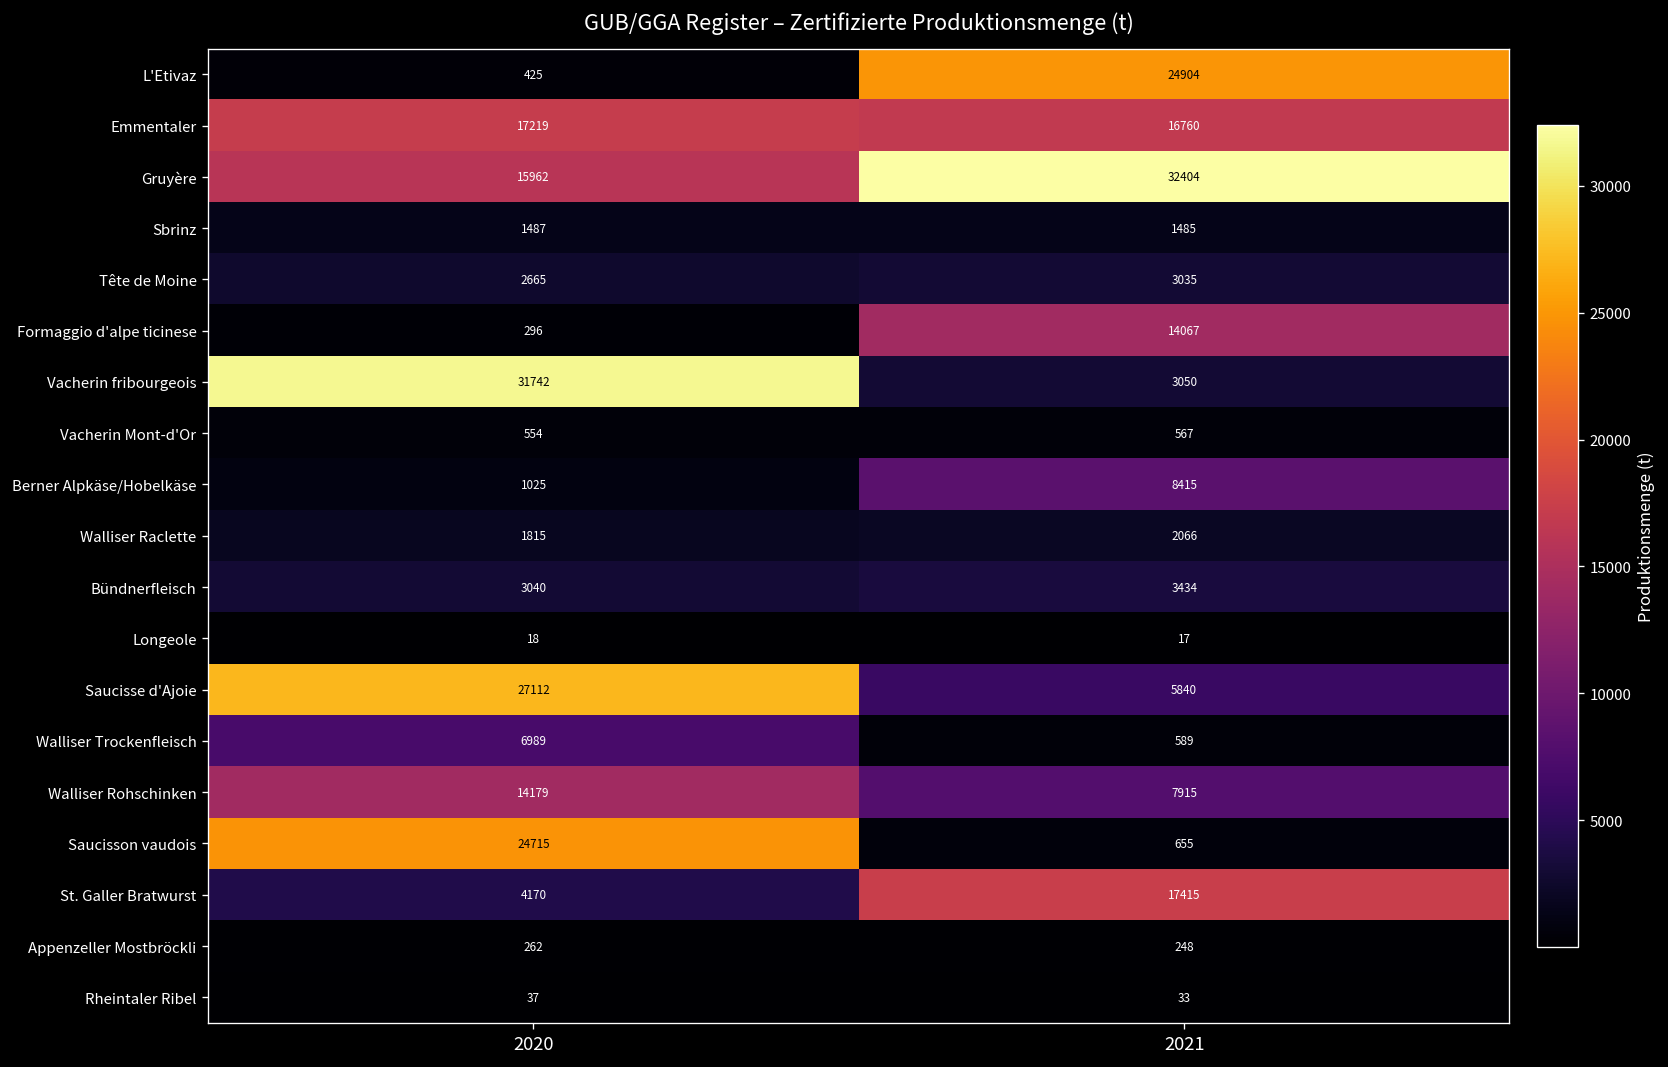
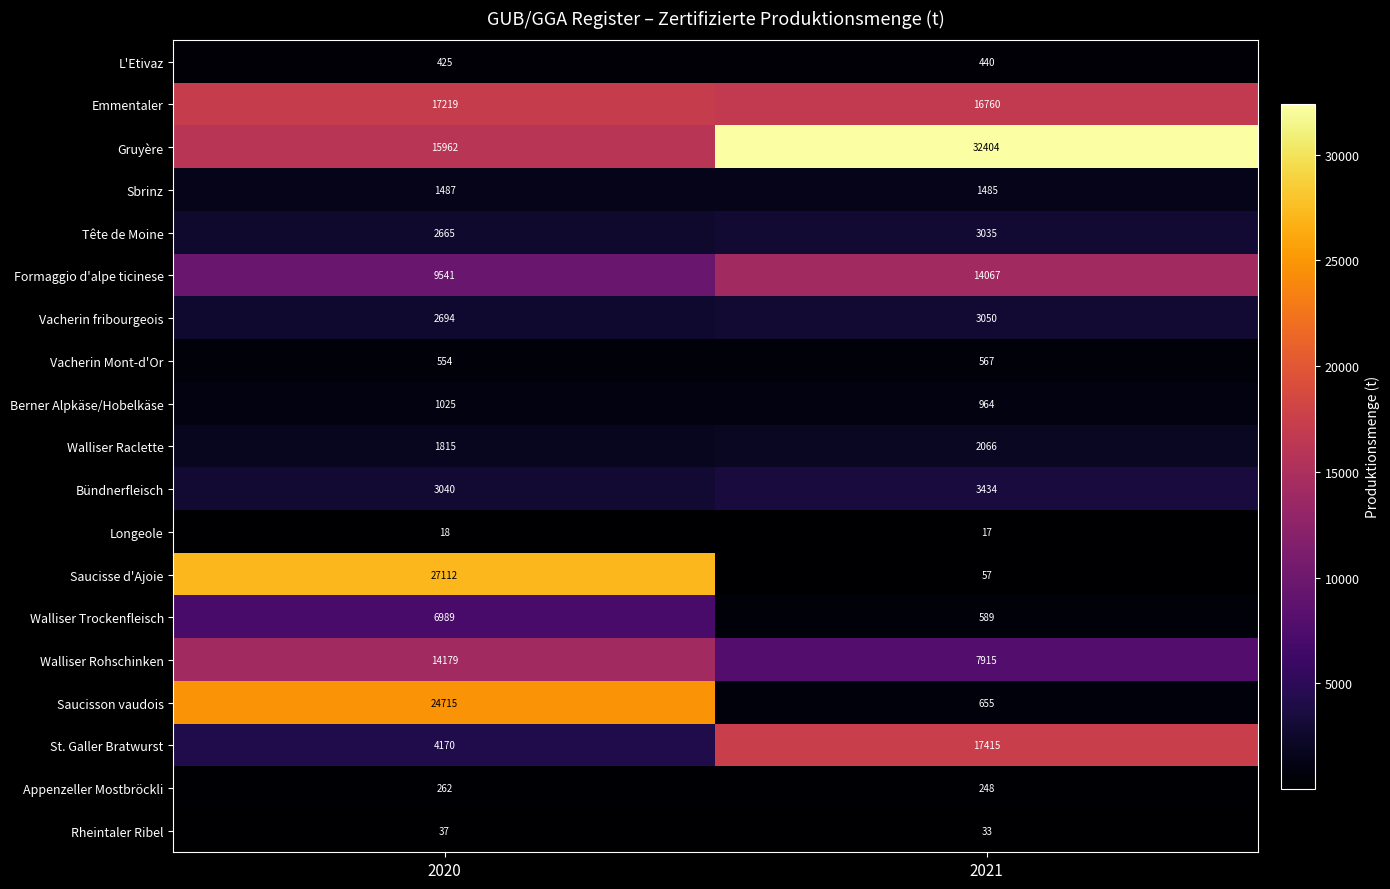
L'Etivaz, 2021: 24904 -> 440
Formaggio d'alpe ticinese, 2020: 296 -> 9541
Vacherin fribourgeois, 2020: 31742 -> 2694
Berner Alpkäse/Hobelkäse, 2021: 8415 -> 964
Saucisse d'Ajoie, 2021: 5840 -> 57
